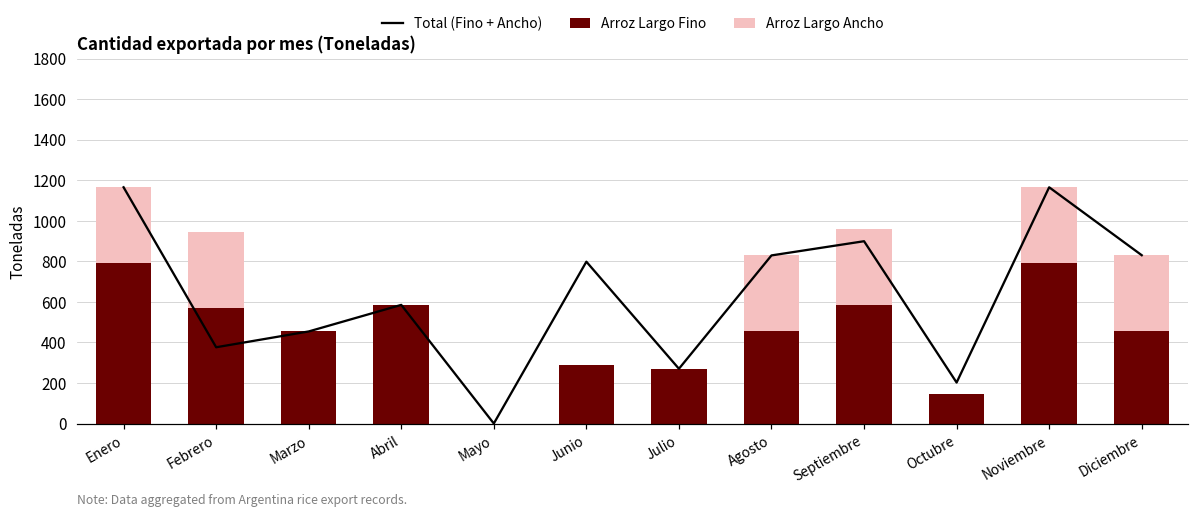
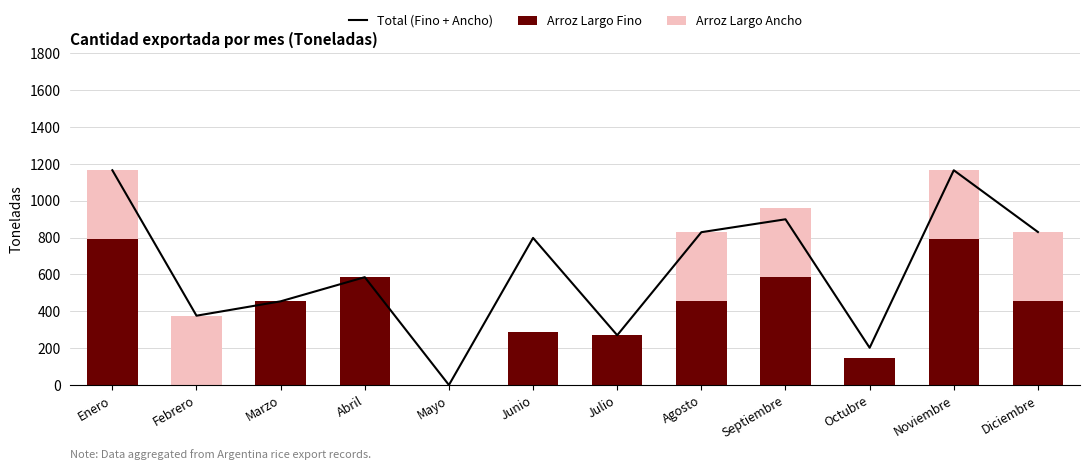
Arroz Largo Fino, Febrero: 570 -> 0
